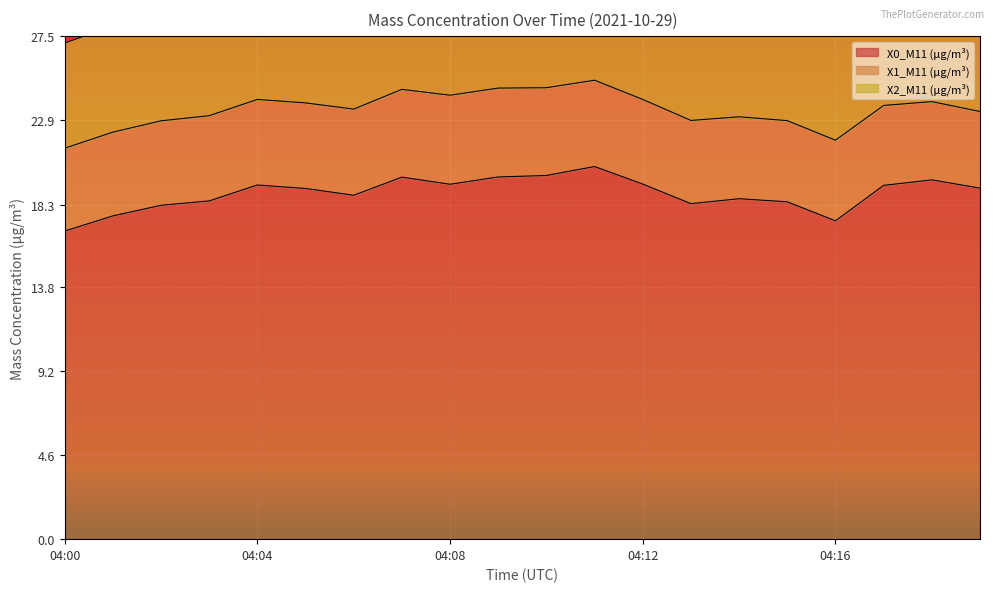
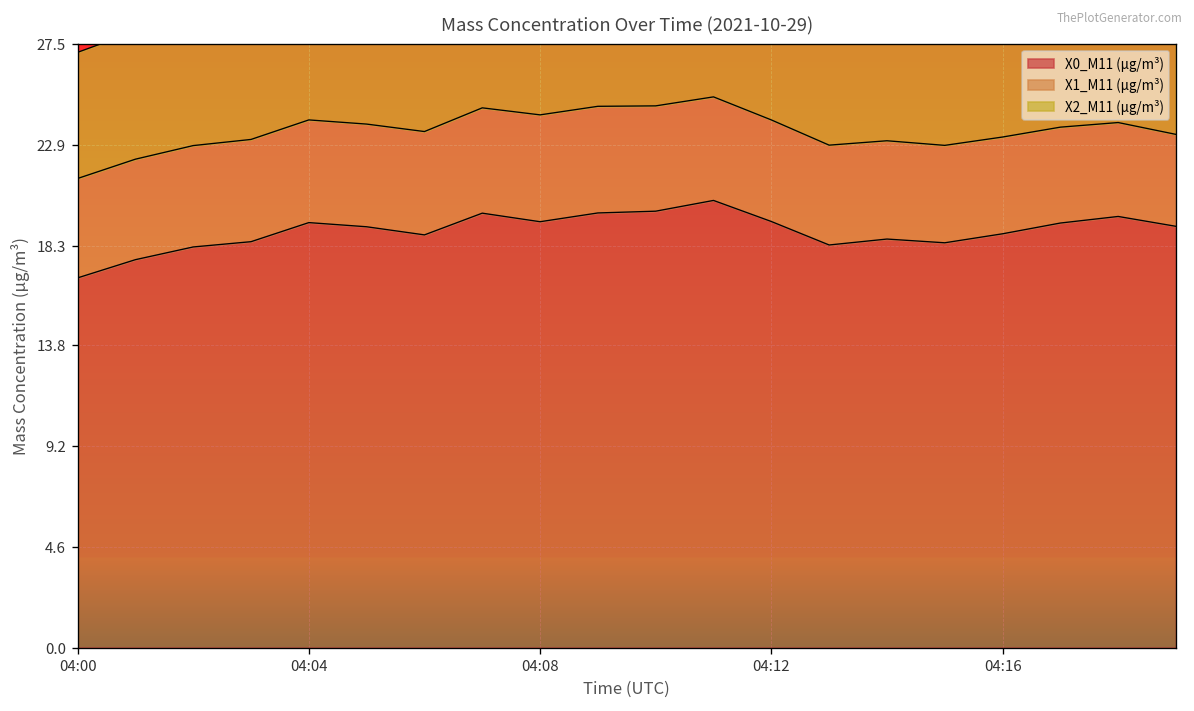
X0_M11 (μg/m³), 04:16: 17.4 -> 18.9
